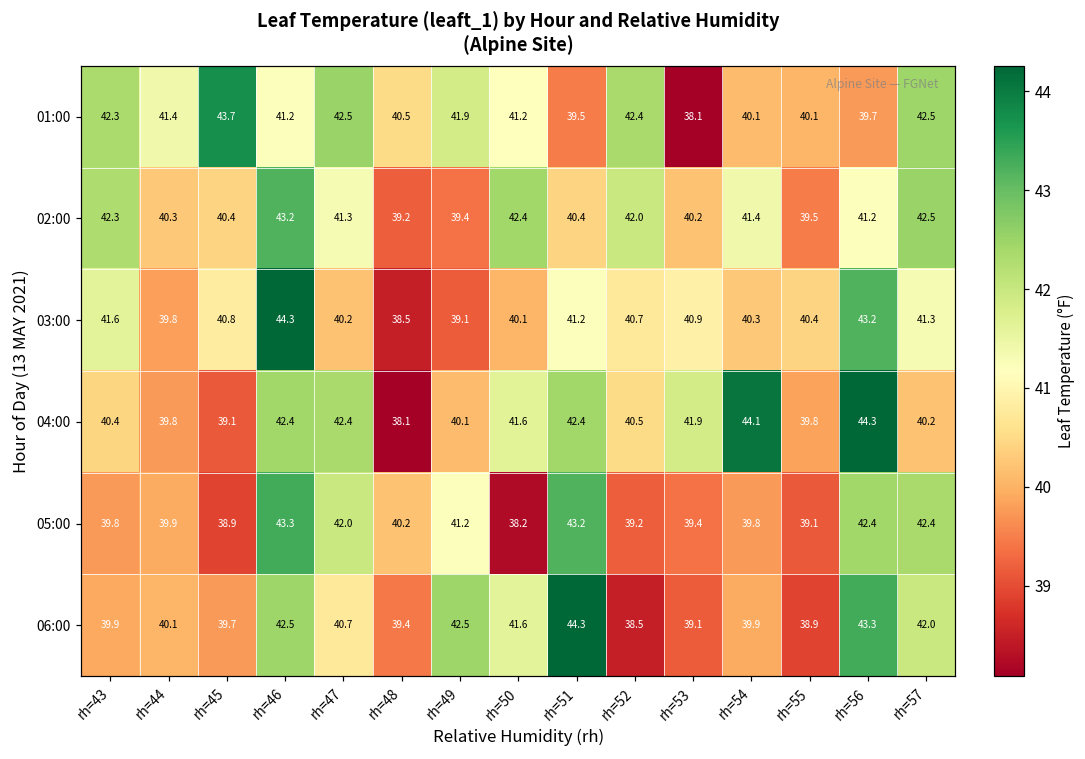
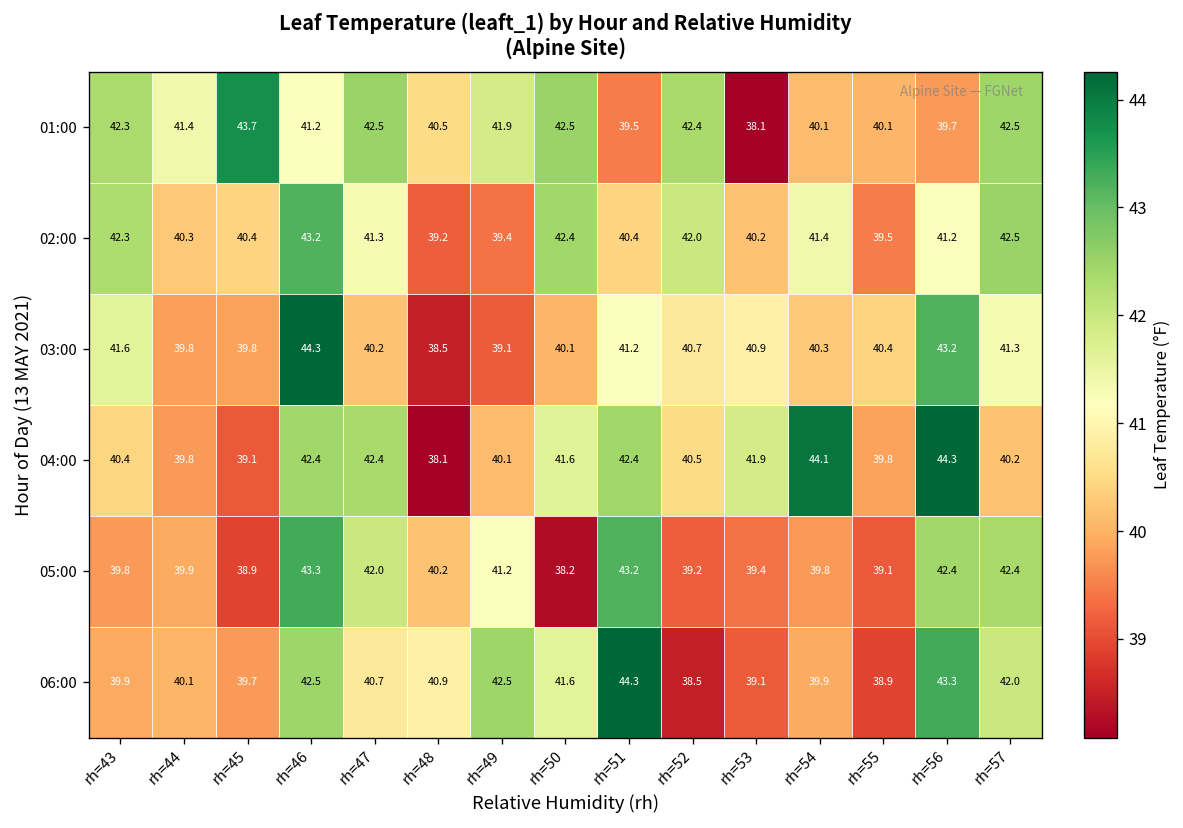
01:00, rh=50: 41.2 -> 42.5
03:00, rh=45: 40.8 -> 39.8
06:00, rh=48: 39.4 -> 40.9
